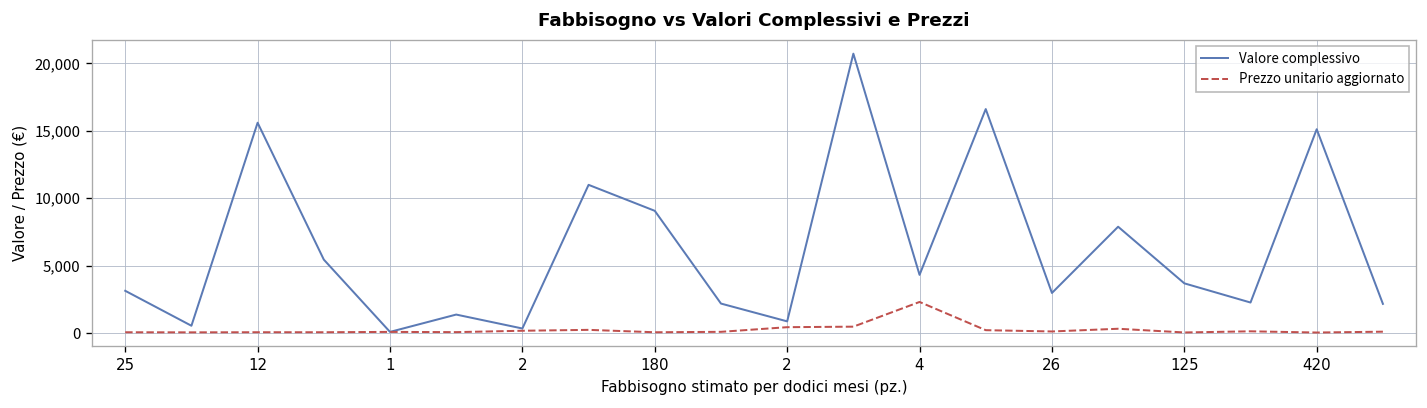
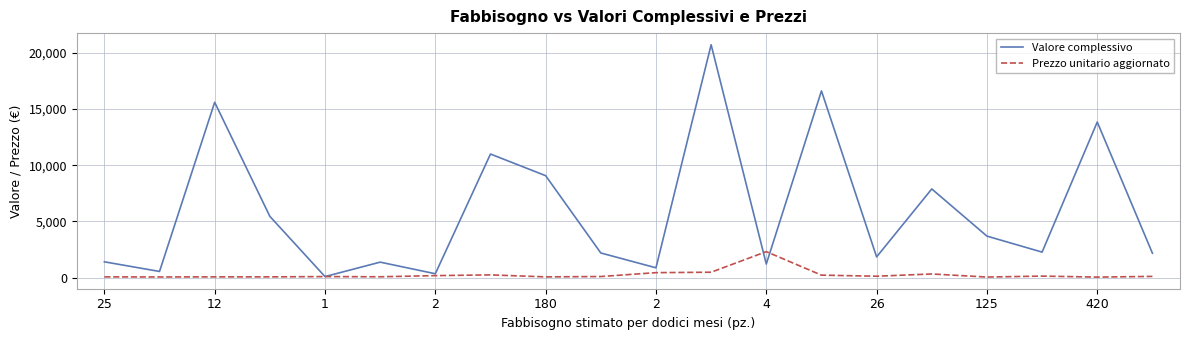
Valore complessivo, 25: 3,100 -> 1,400
Valore complessivo, 4: 4,300 -> 1,200
Valore complessivo, 26: 3,000 -> 1,800
Valore complessivo, 420: 15,100 -> 13,800
